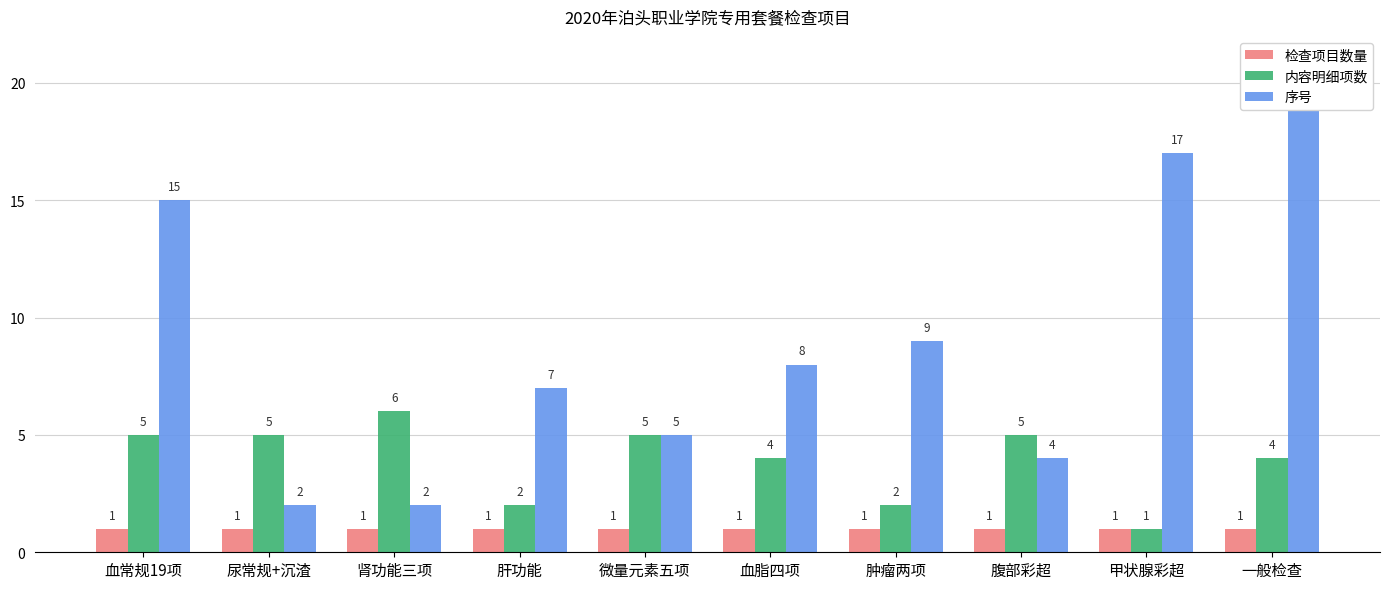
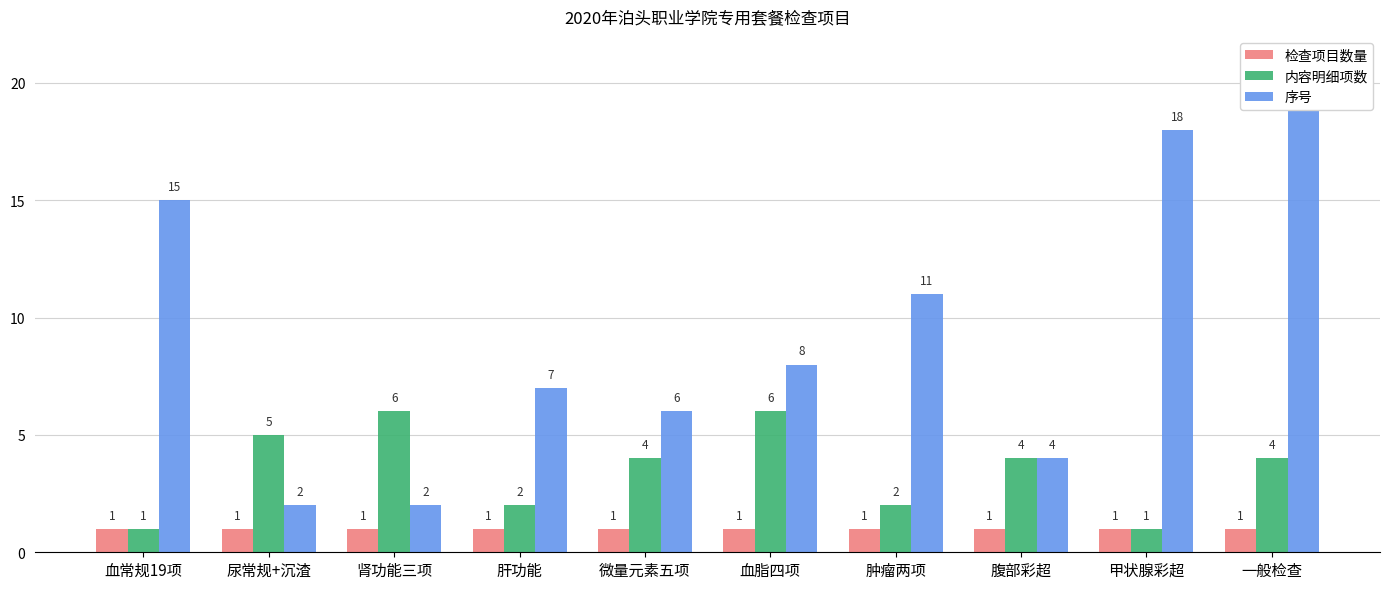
内容明细项数, 血常规19项: 5 -> 1
内容明细项数, 微量元素五项: 5 -> 4
序号, 微量元素五项: 5 -> 6
内容明细项数, 血脂四项: 4 -> 6
序号, 肿瘤两项: 9 -> 11
内容明细项数, 腹部彩超: 5 -> 4
序号, 甲状腺彩超: 17 -> 18
